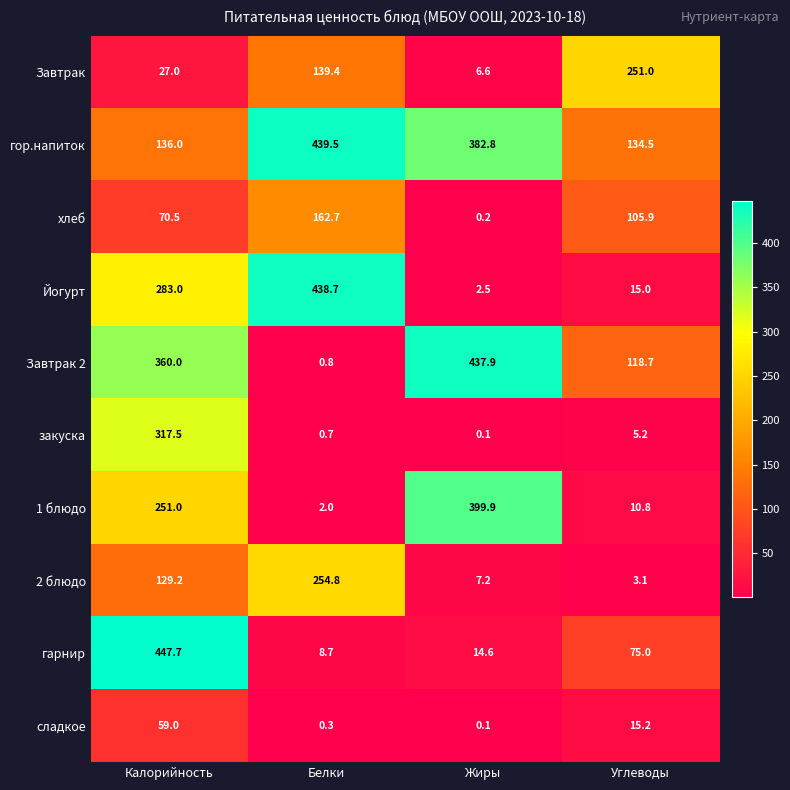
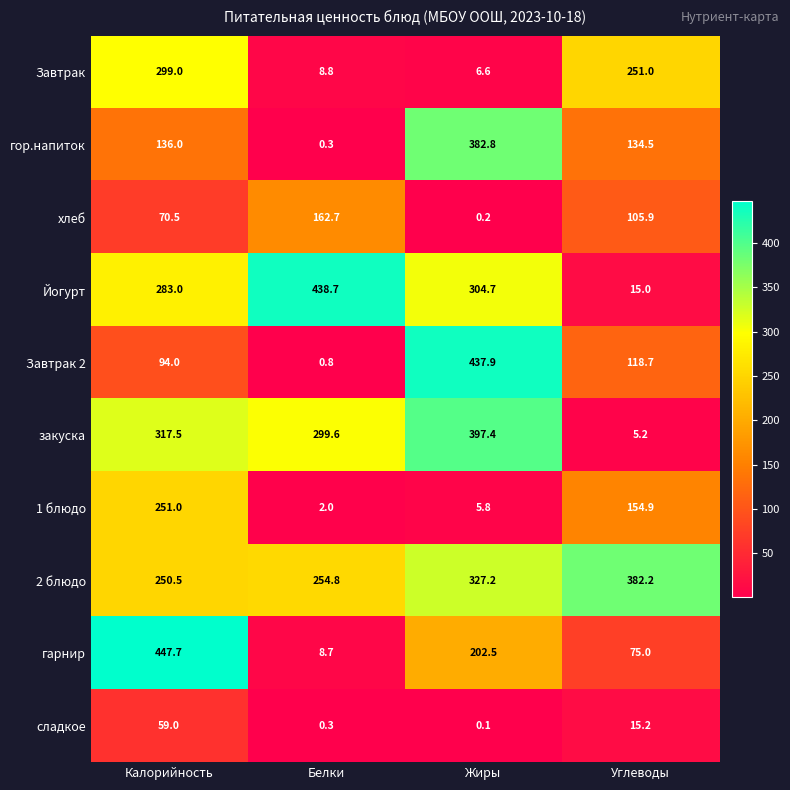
Завтрак, Калорийность: 27.0 -> 299.0
Завтрак, Белки: 139.4 -> 8.8
гор.напиток, Белки: 439.5 -> 0.3
Йогурт, Жиры: 2.5 -> 304.7
Завтрак 2, Калорийность: 360.0 -> 94.0
закуска, Белки: 0.7 -> 299.6
закуска, Жиры: 0.1 -> 397.4
1 блюдо, Жиры: 399.9 -> 5.8
1 блюдо, Углеводы: 10.8 -> 154.9
2 блюдо, Калорийность: 129.2 -> 250.5
2 блюдо, Жиры: 7.2 -> 327.2
2 блюдо, Углеводы: 3.1 -> 382.2
гарнир, Жиры: 14.6 -> 202.5
